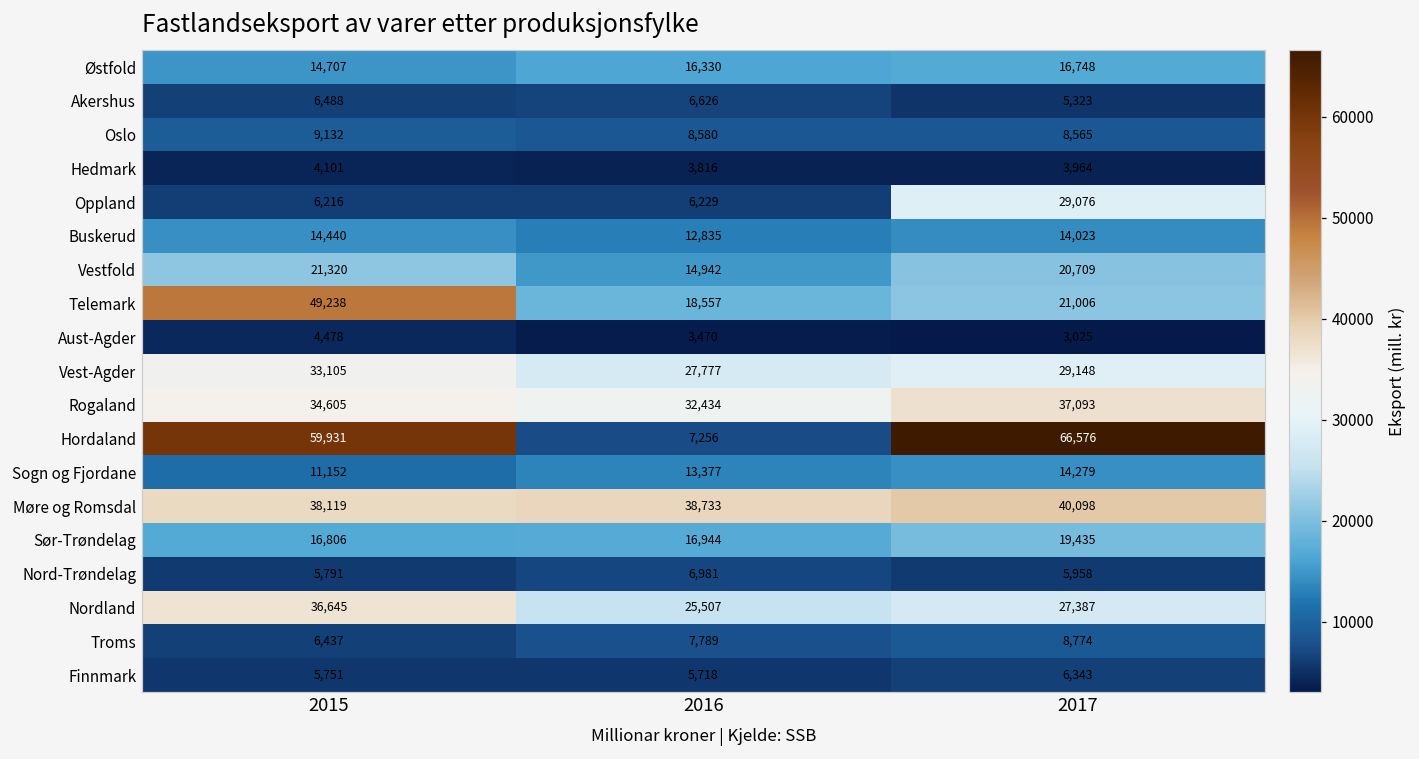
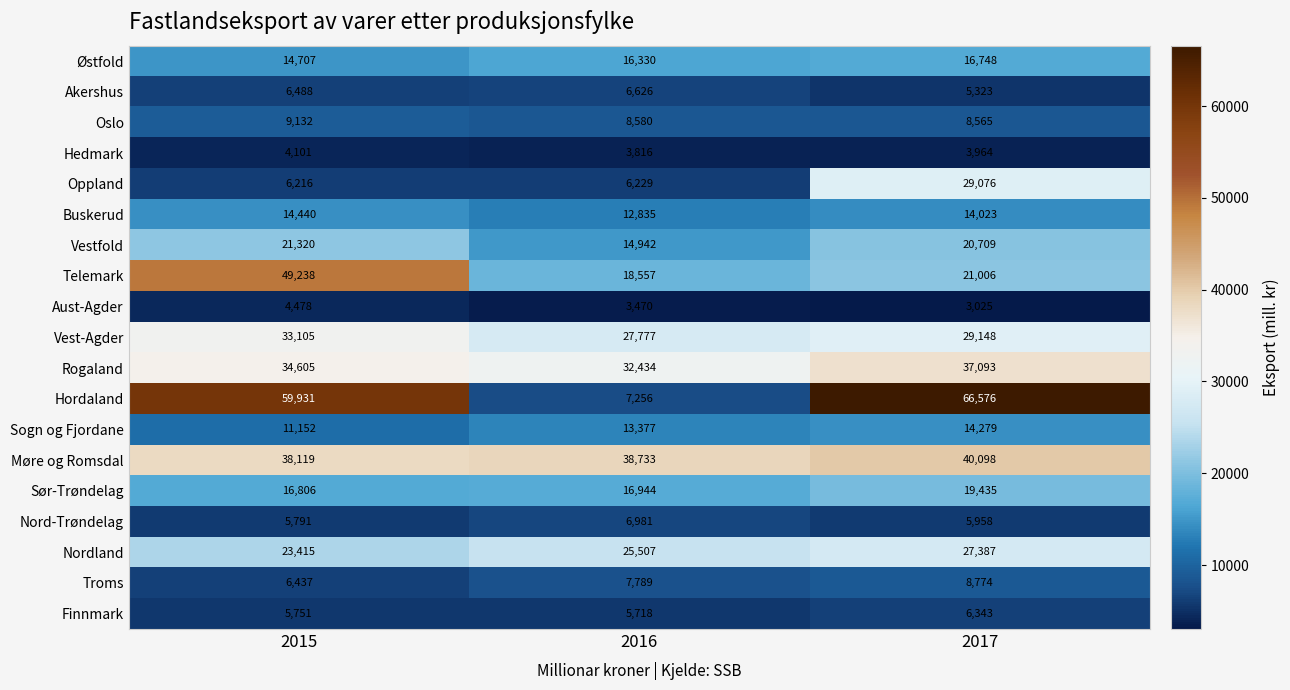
Nordland, 2015: 36,645 -> 23,415
